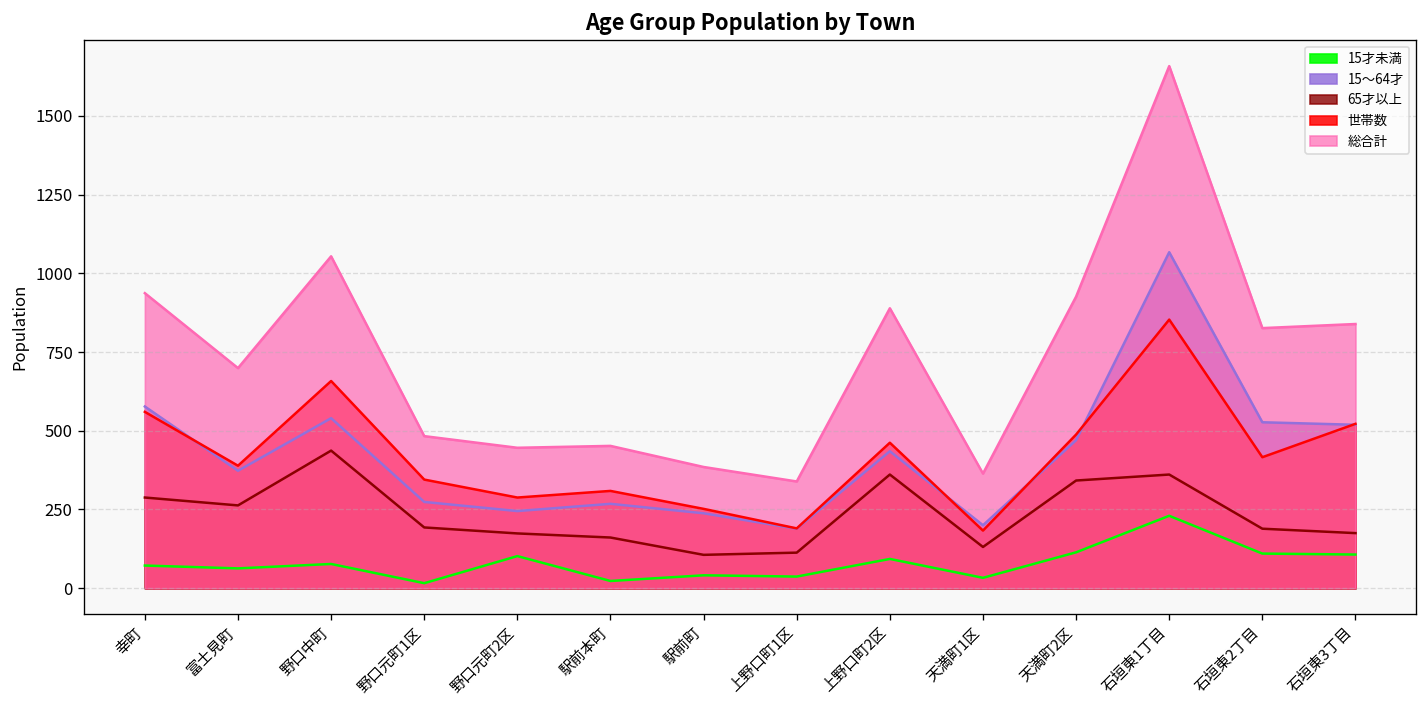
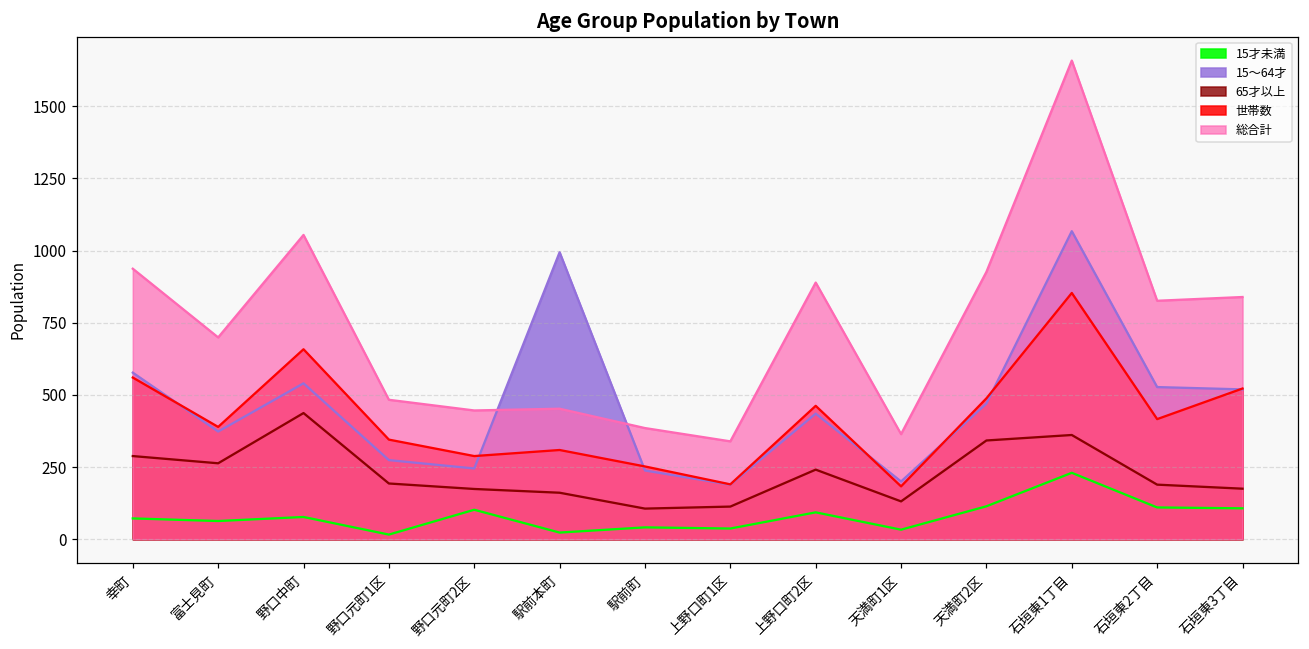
15～64才, 駅前本町: 270 -> 990
65才以上, 上野口町2区: 360 -> 240
